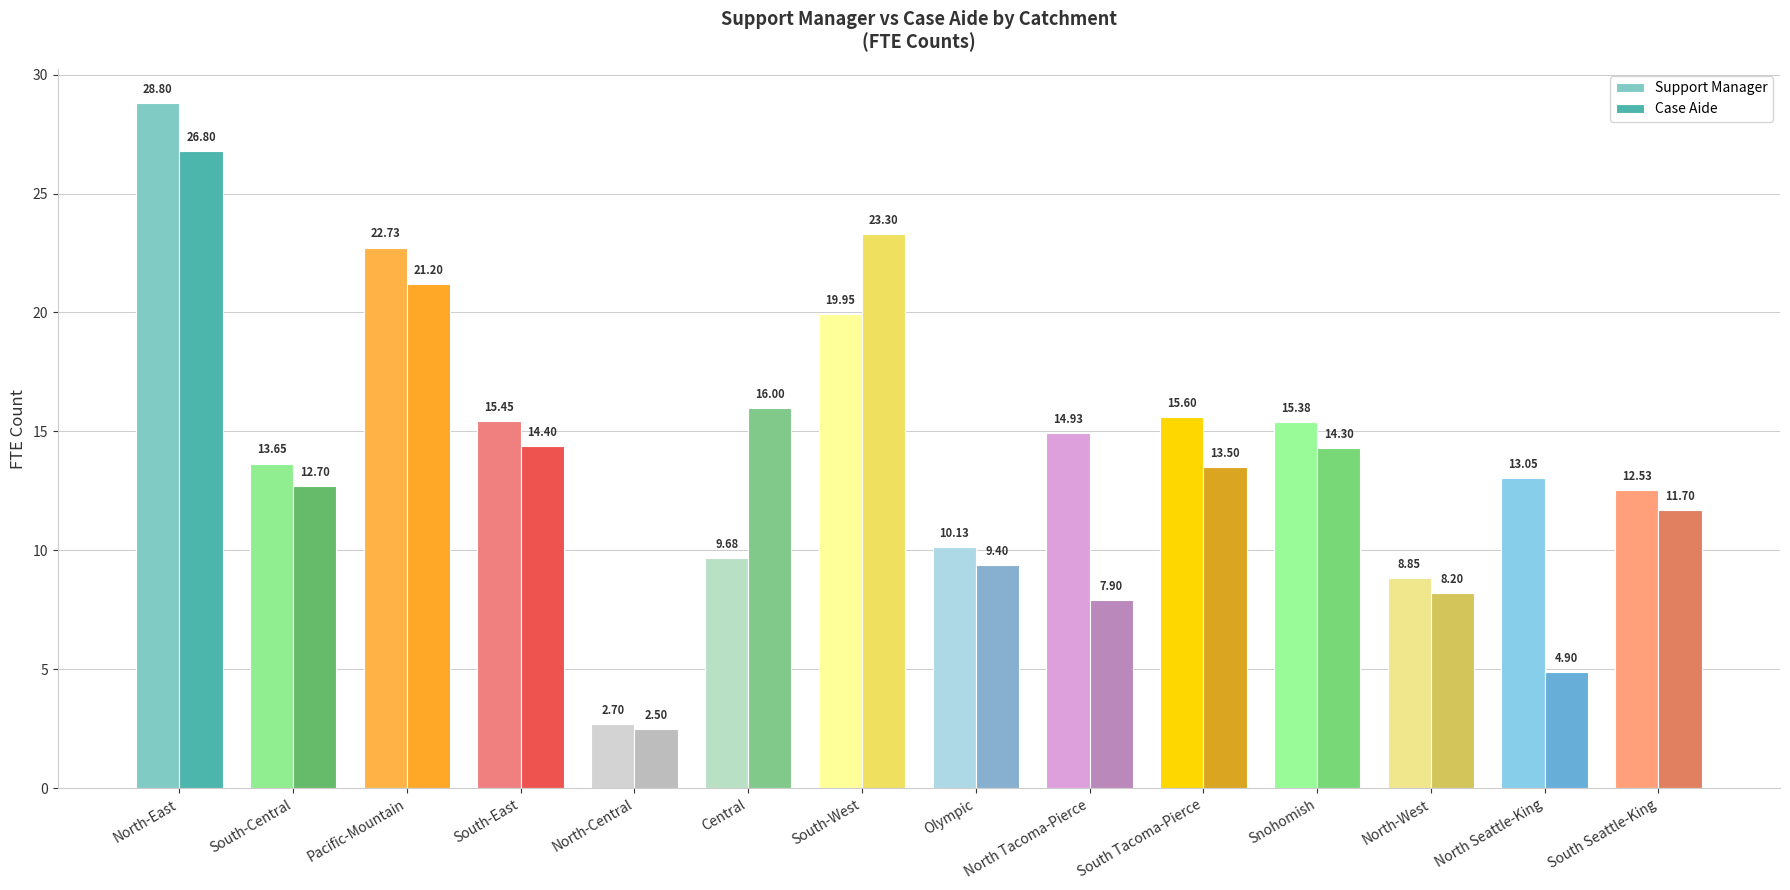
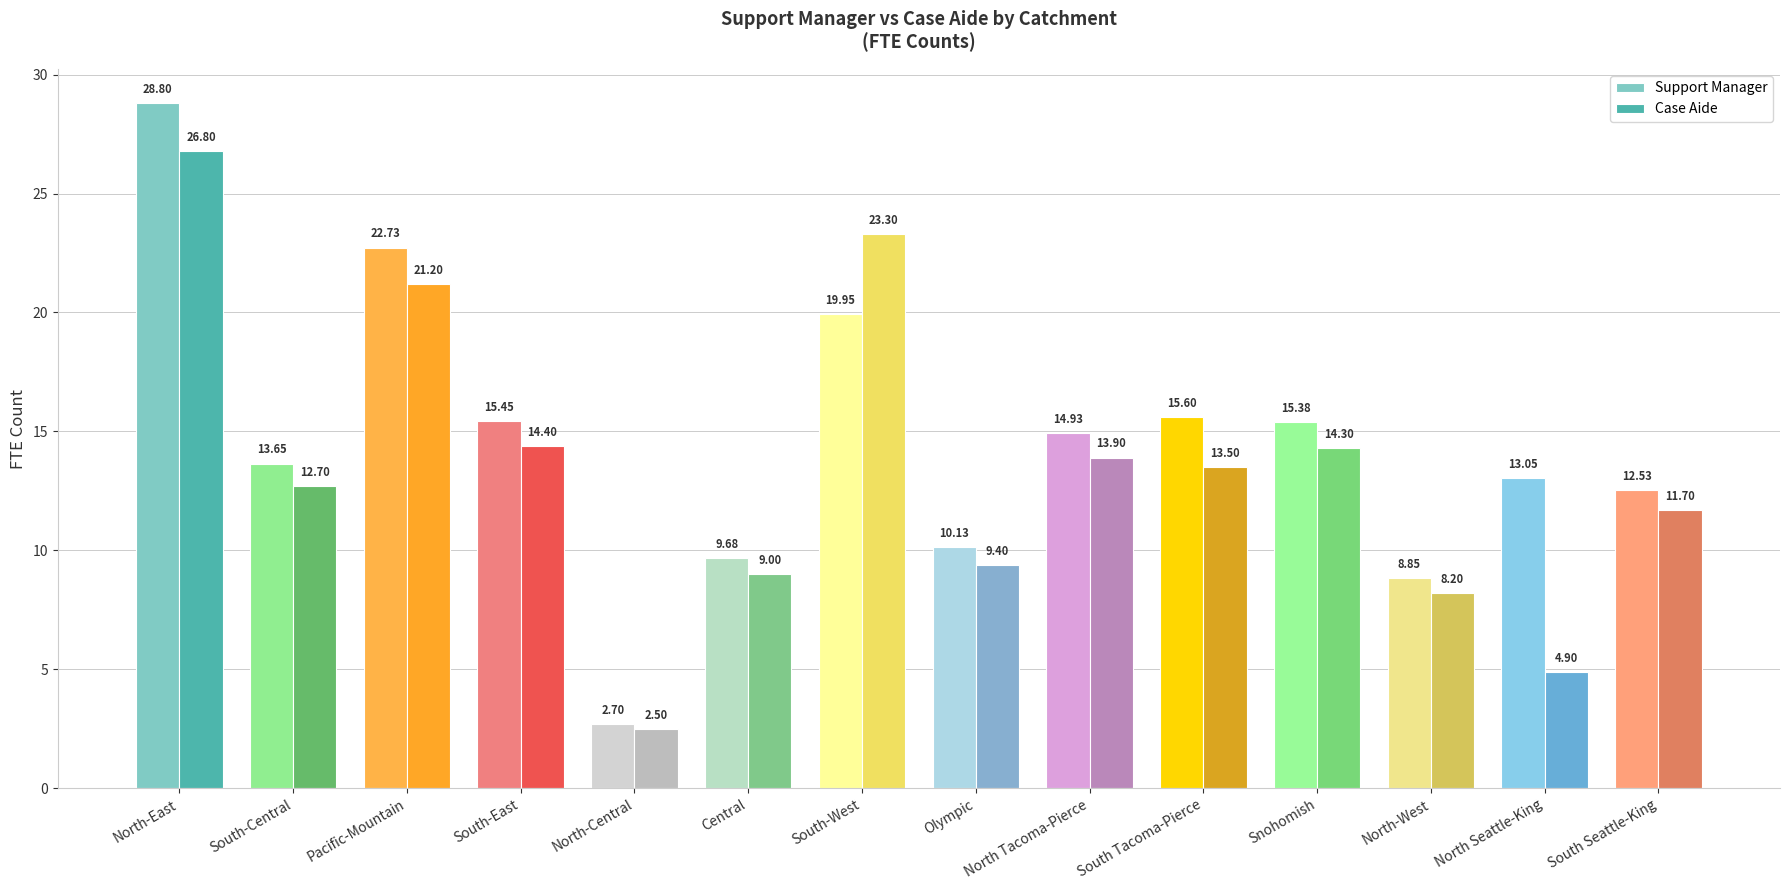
Case Aide, Central: 16.00 -> 9.00
Case Aide, North Tacoma-Pierce: 7.90 -> 13.90
